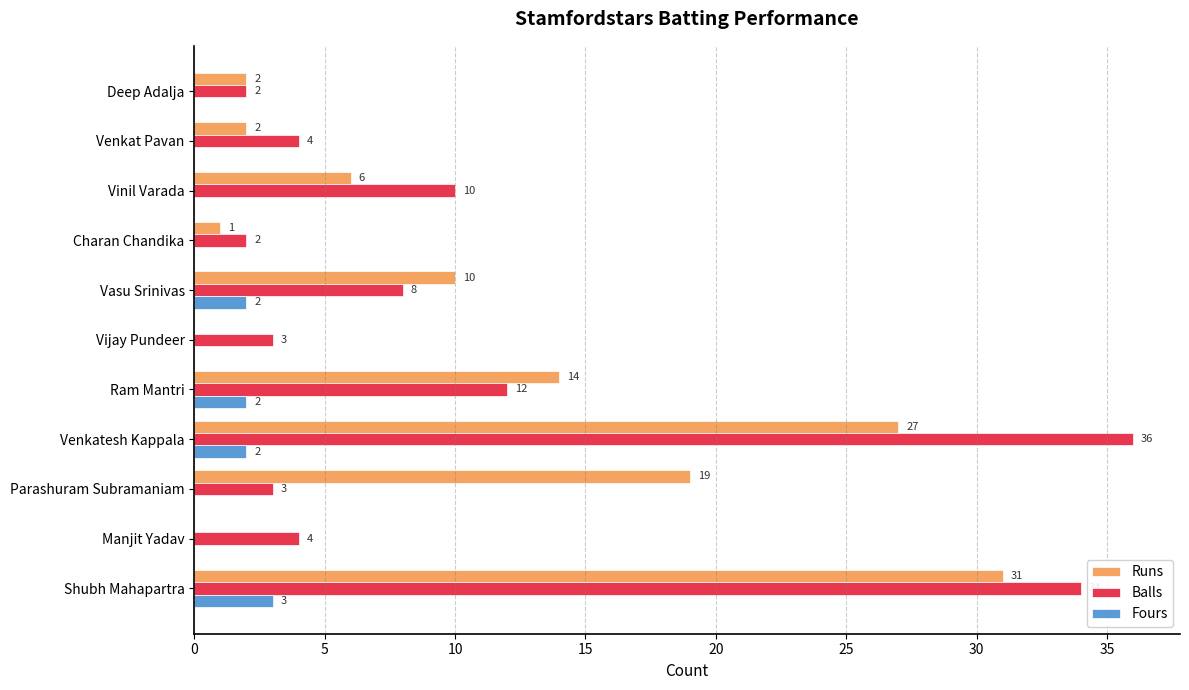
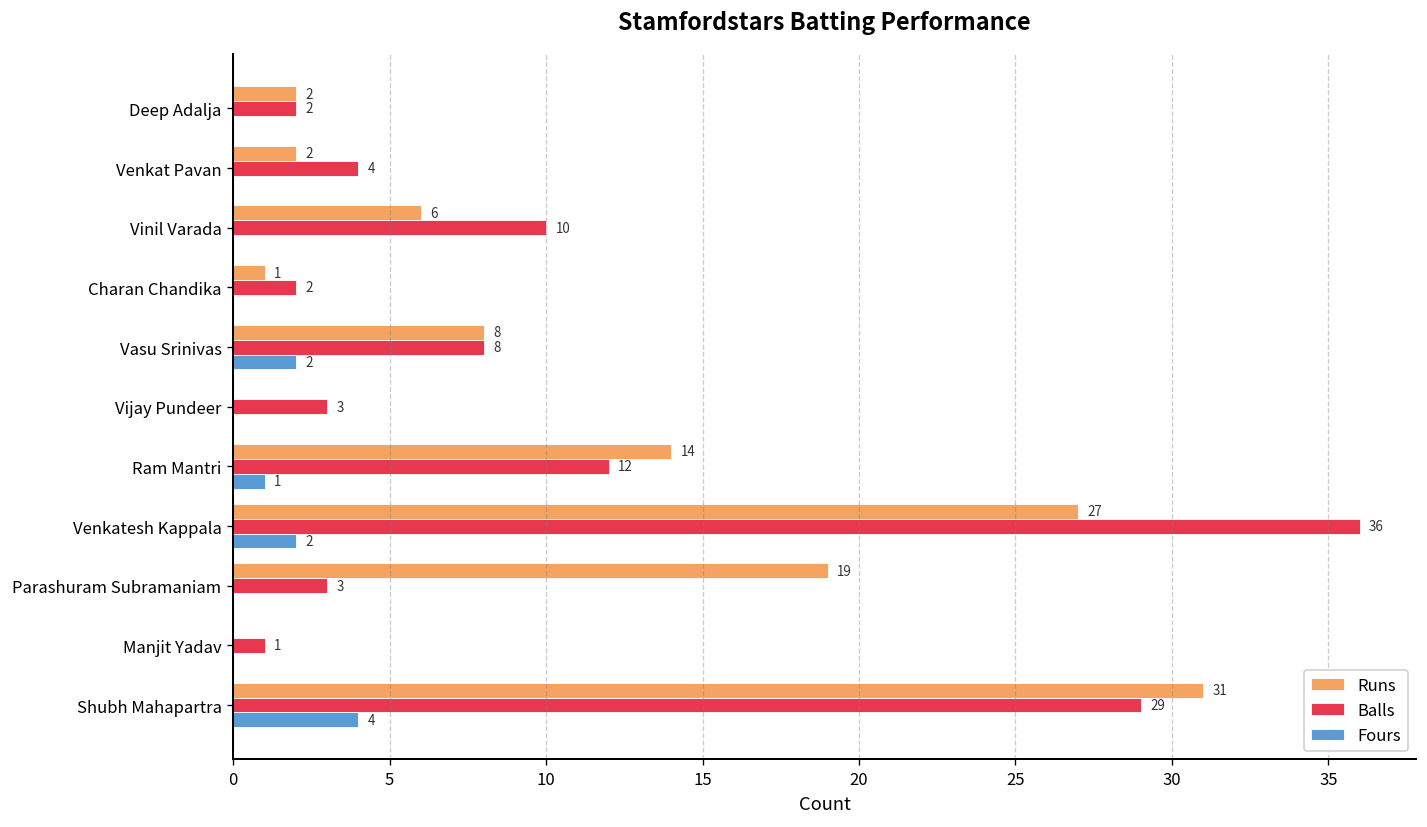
Runs, Vasu Srinivas: 10 -> 8
Fours, Ram Mantri: 2 -> 1
Balls, Manjit Yadav: 4 -> 1
Balls, Shubh Mahapartra: 34 -> 29
Fours, Shubh Mahapartra: 3 -> 4
